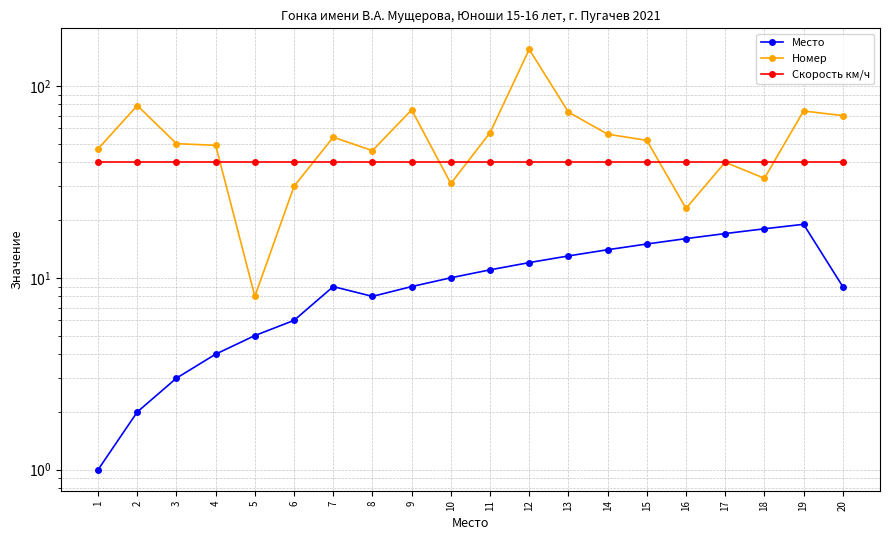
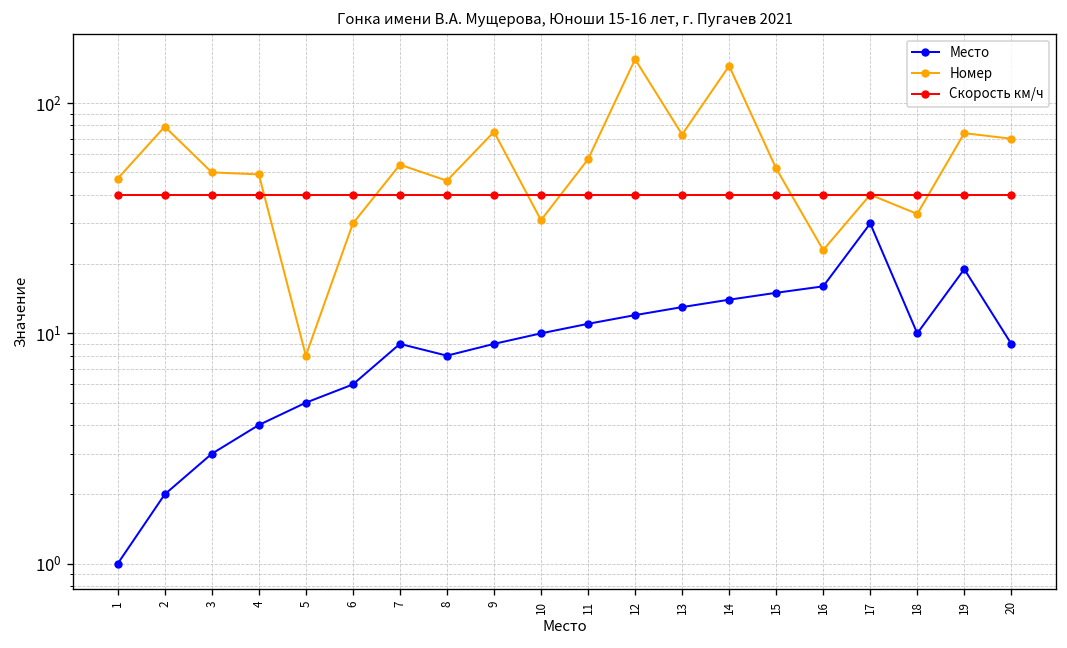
Номер, 14: 56 -> 150
Место, 17: 17 -> 30
Место, 18: 18 -> 10
